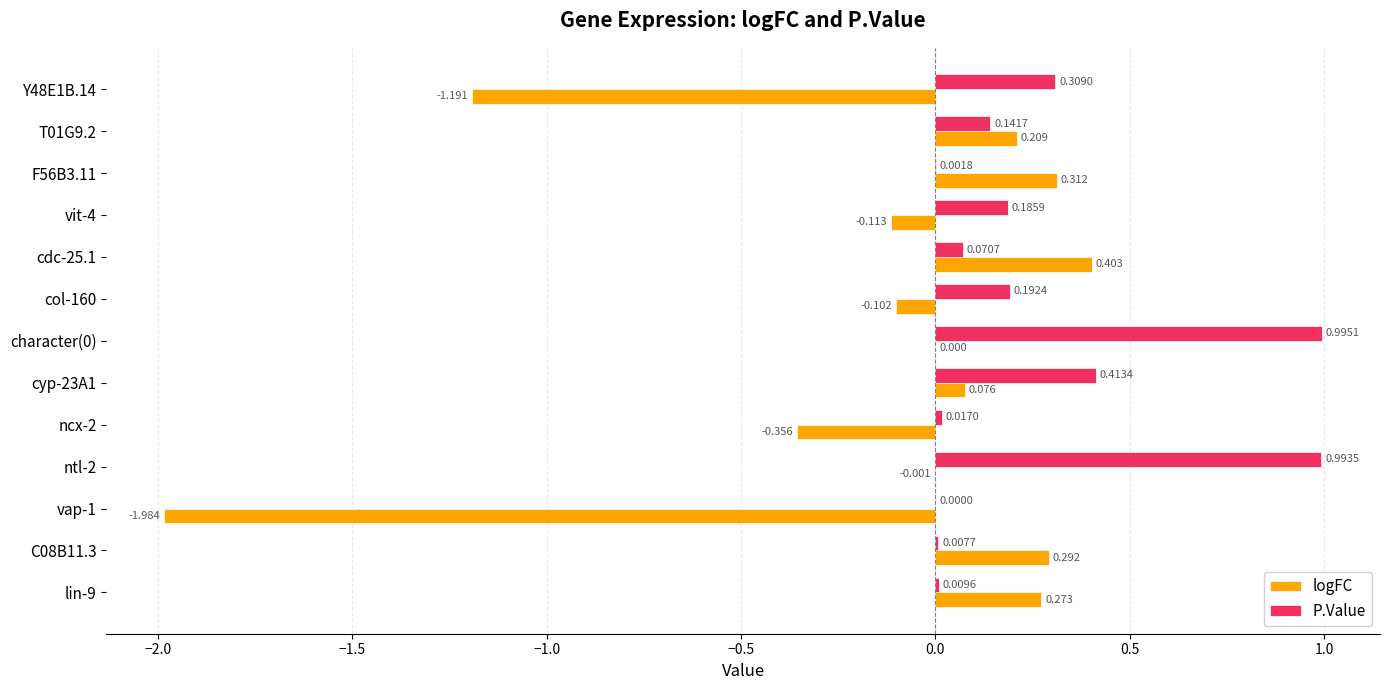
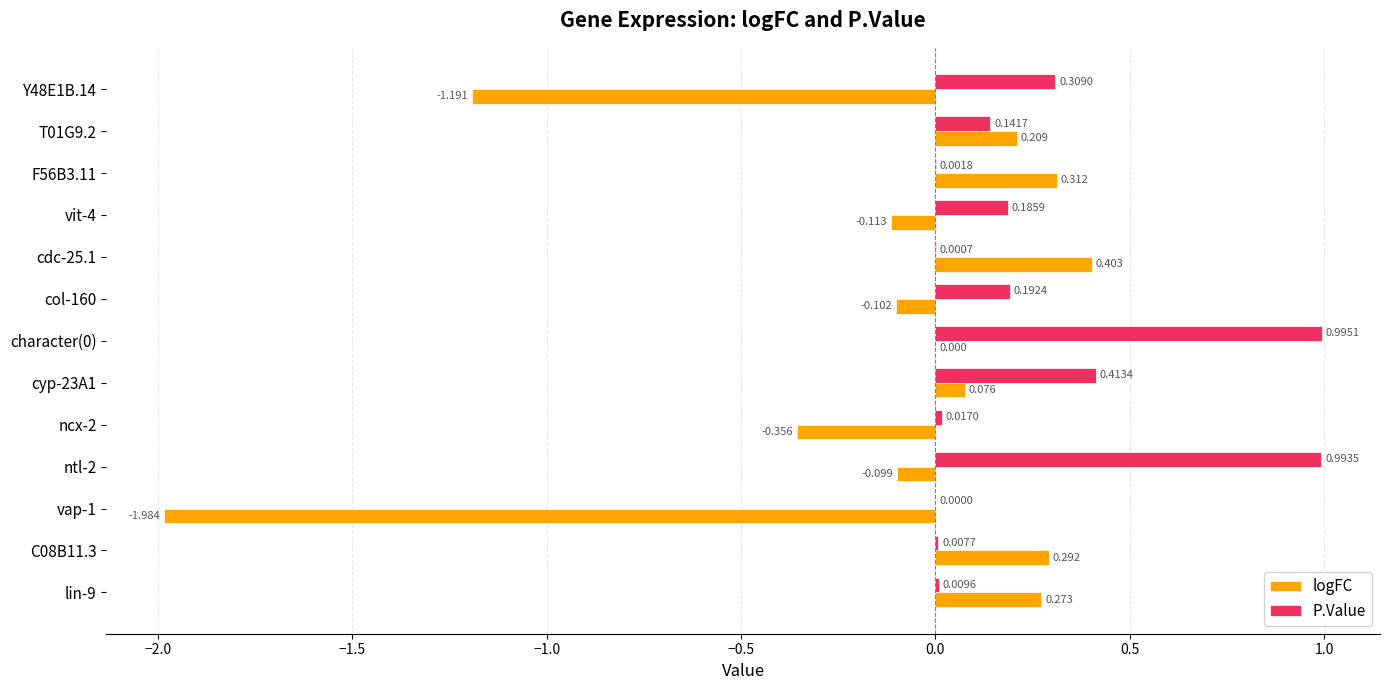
P.Value, cdc-25.1: 0.0707 -> 0.0007
logFC, ntl-2: -0.001 -> -0.099
